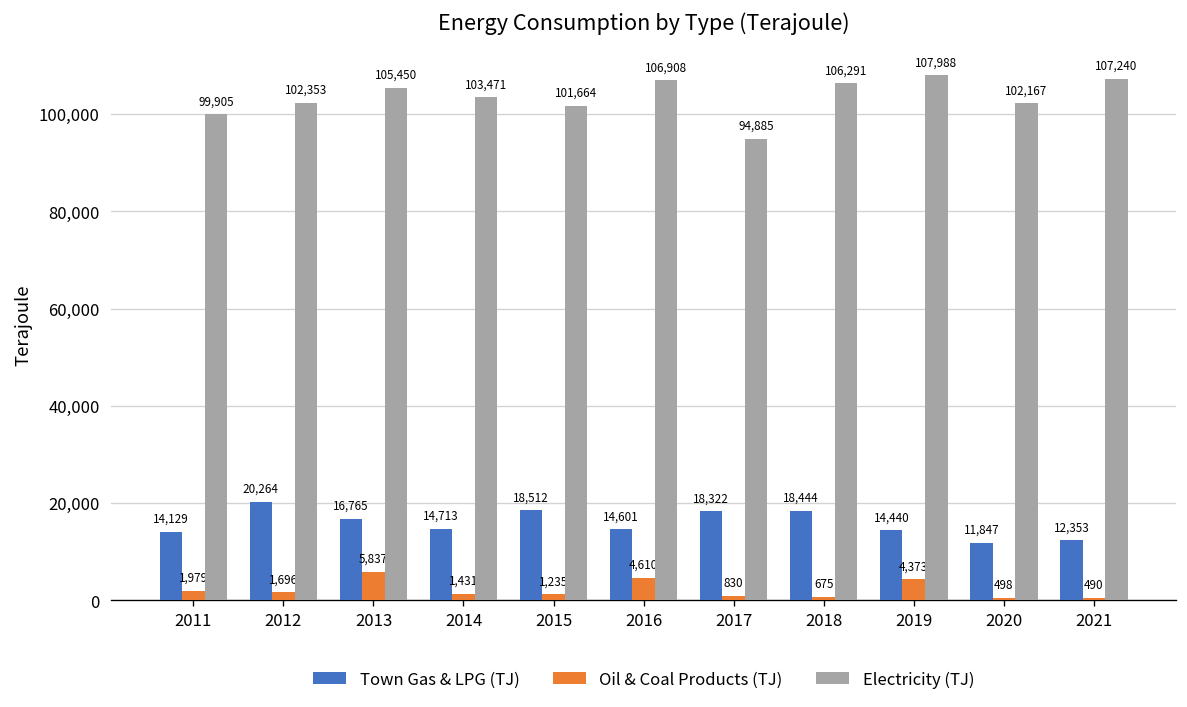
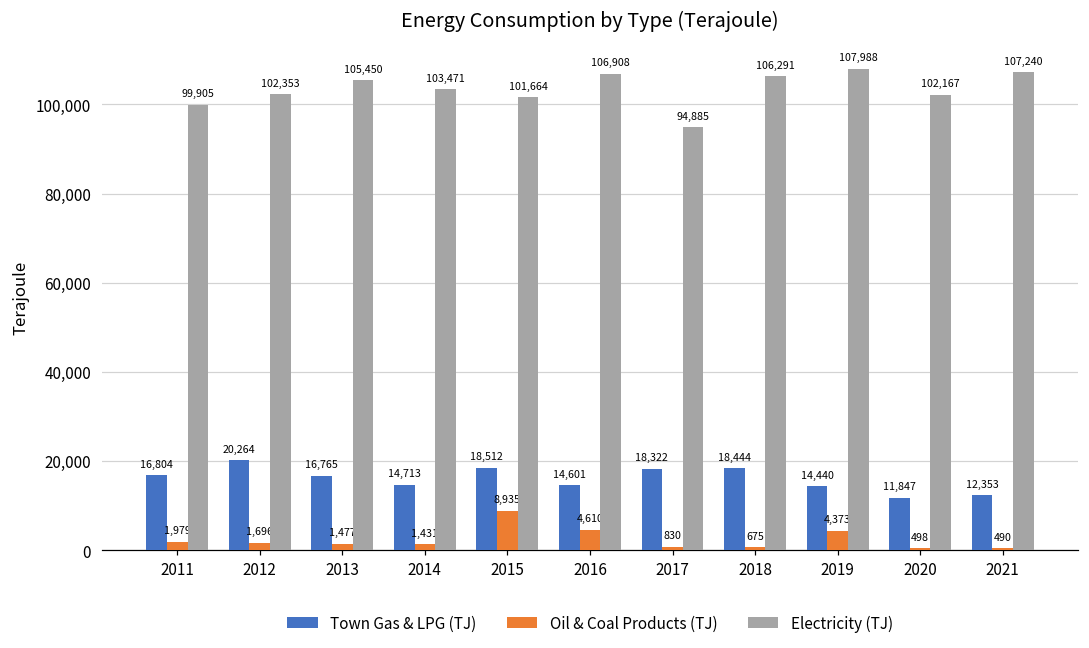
Town Gas & LPG (TJ), 2011: 14,129 -> 16,804
Oil & Coal Products (TJ), 2013: 5,837 -> 1,477
Oil & Coal Products (TJ), 2015: 1,235 -> 8,935
